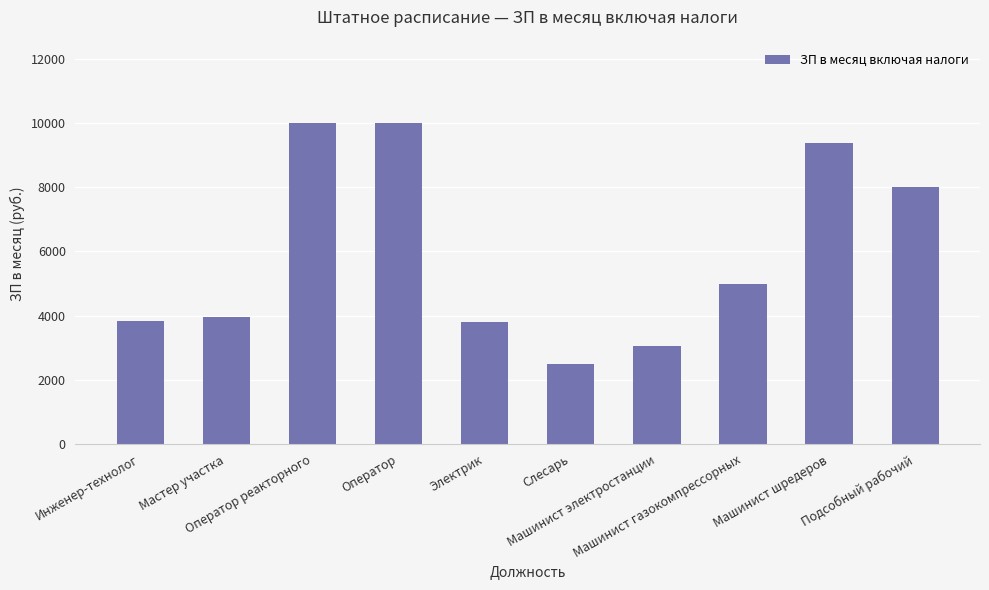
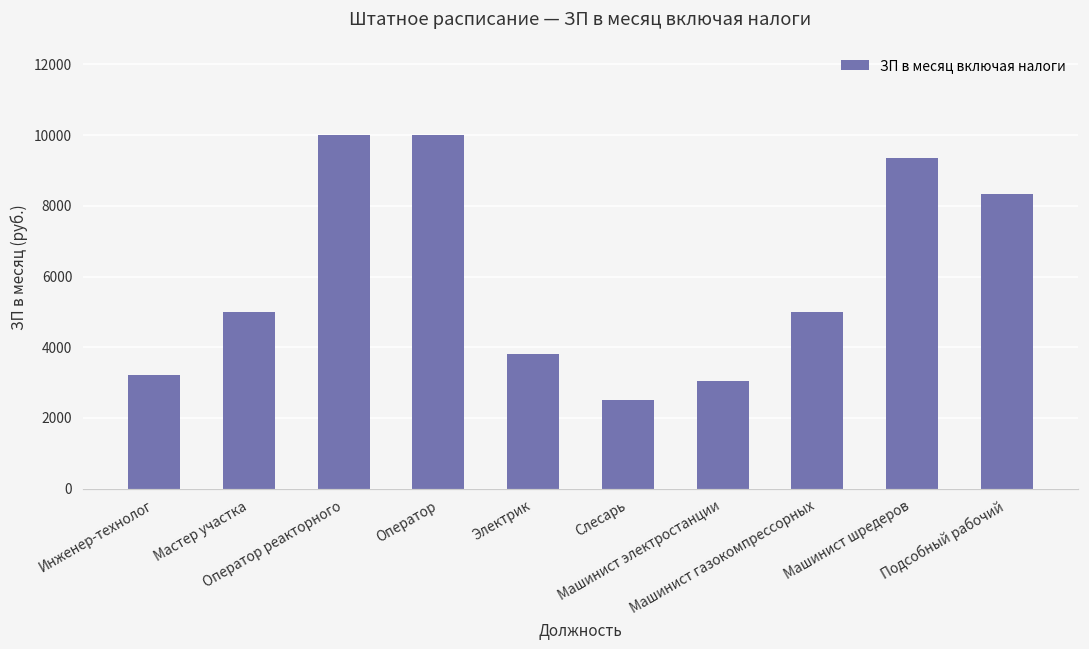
Инженер-технолог: 3800 -> 3200
Мастер участка: 4000 -> 5000
Подсобный рабочий: 8000 -> 8300
